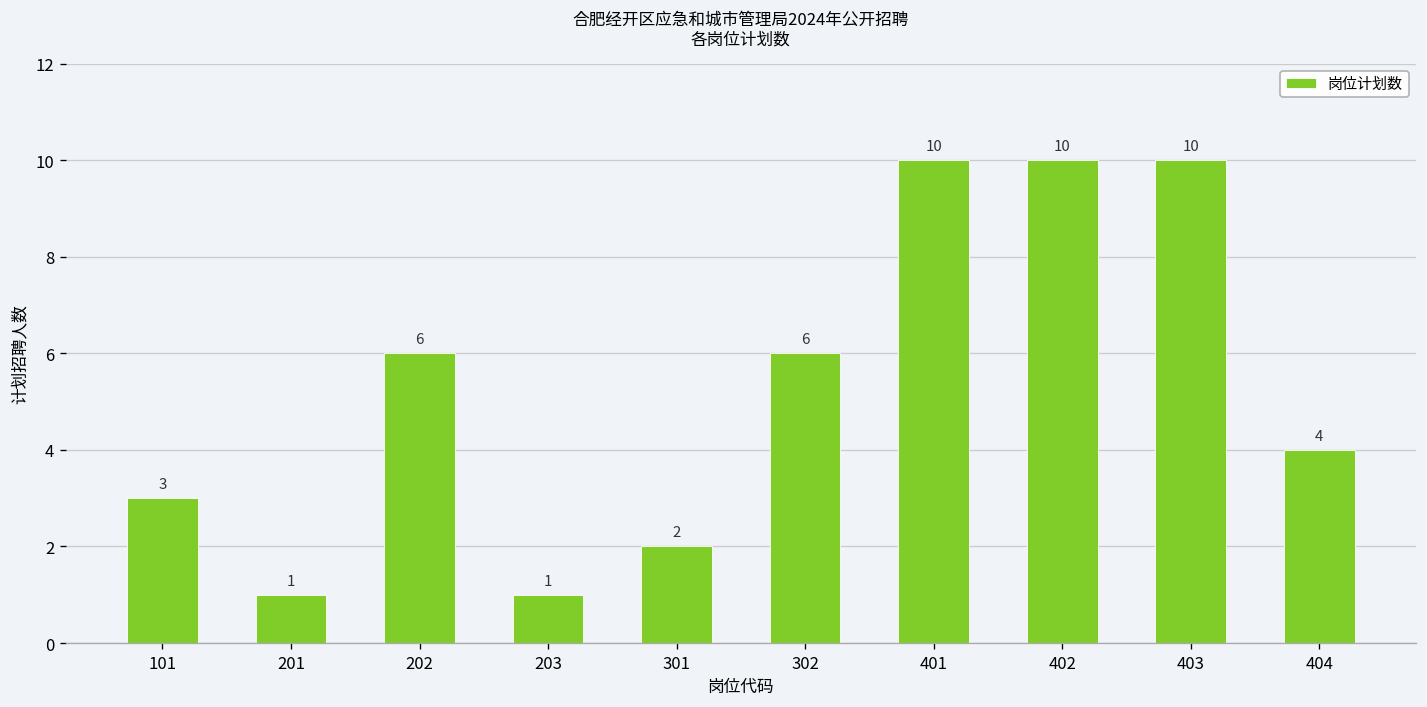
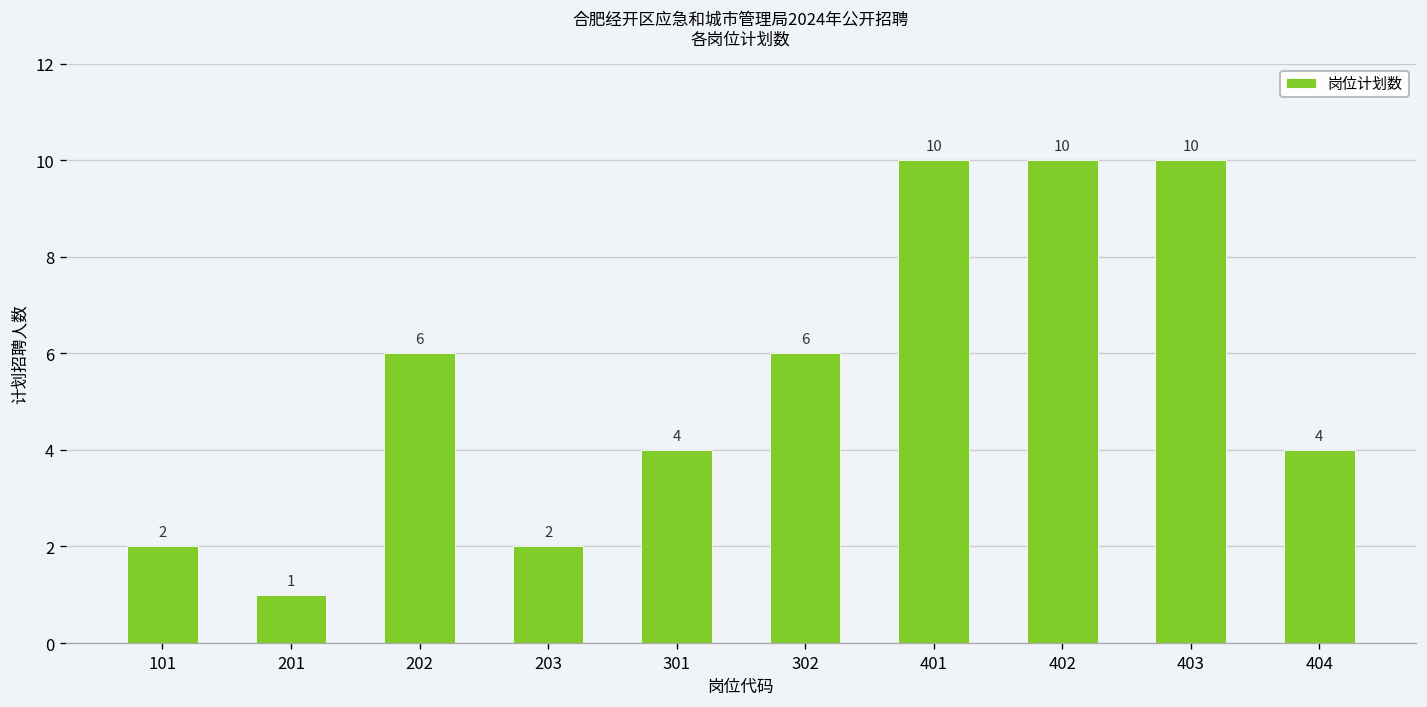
101: 3 -> 2
203: 1 -> 2
301: 2 -> 4
